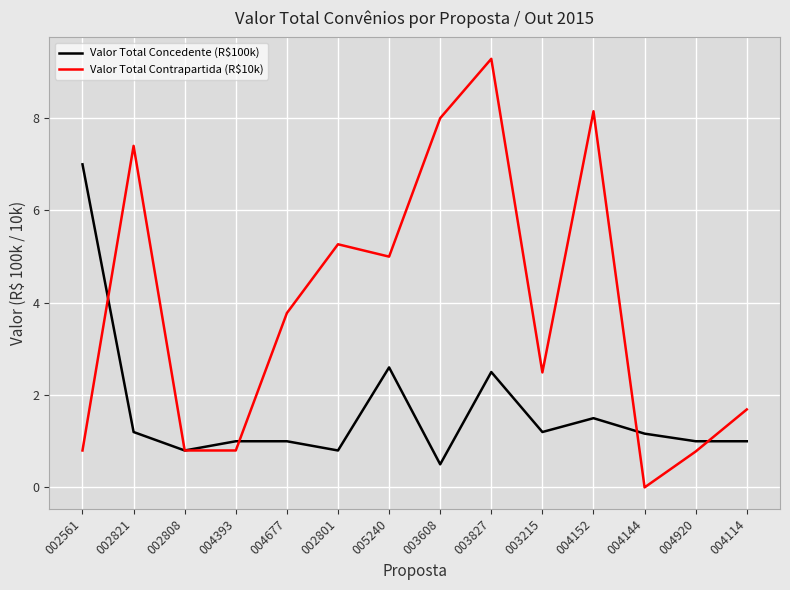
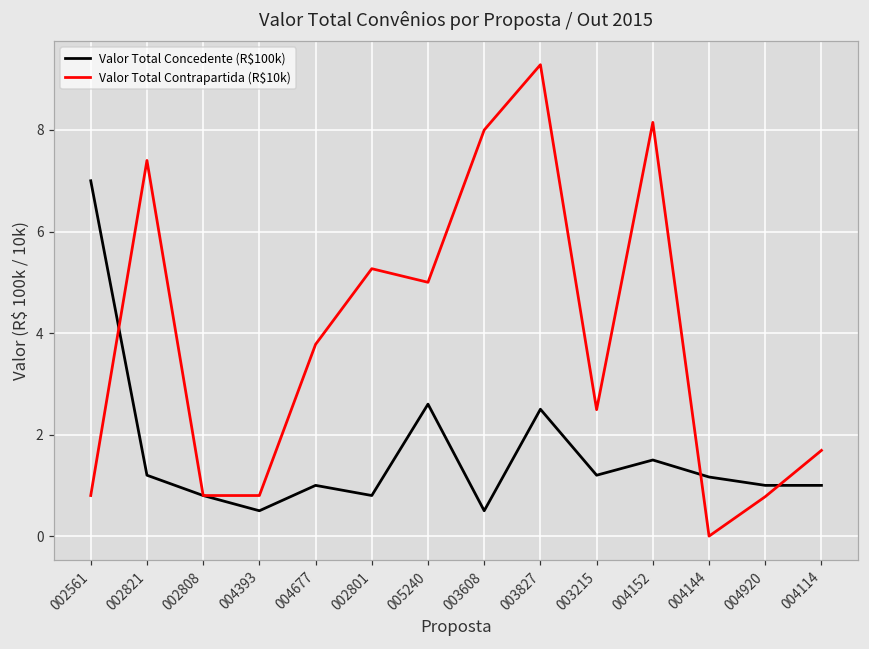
Valor Total Concedente (R$100k), 004393: 1.0 -> 0.5
